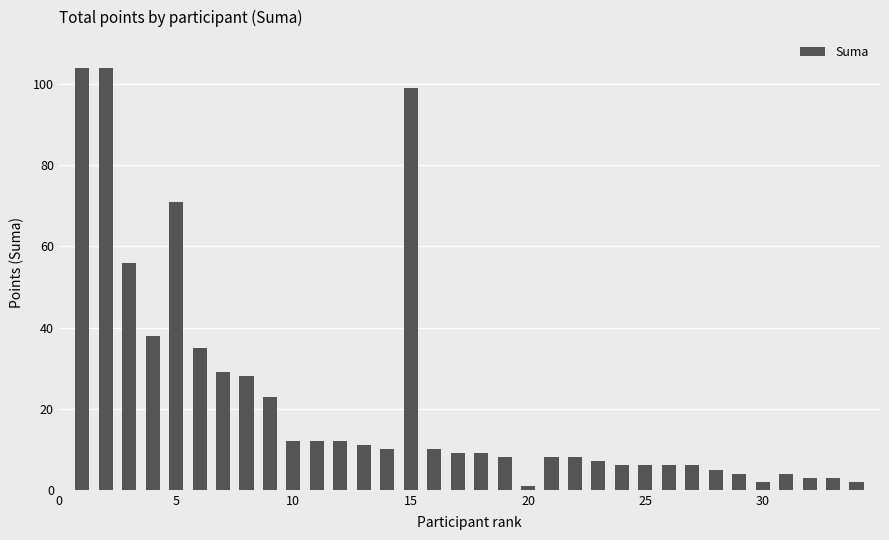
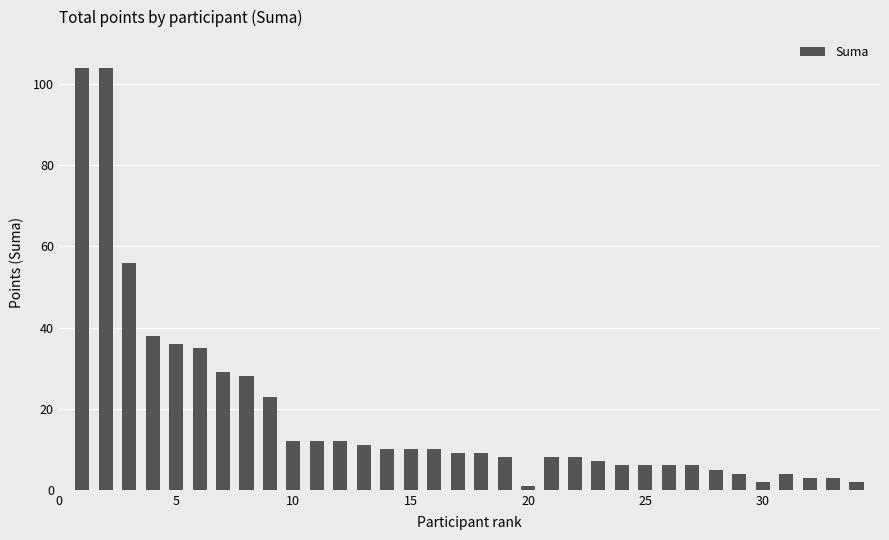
5: 71 -> 36
15: 99 -> 10
